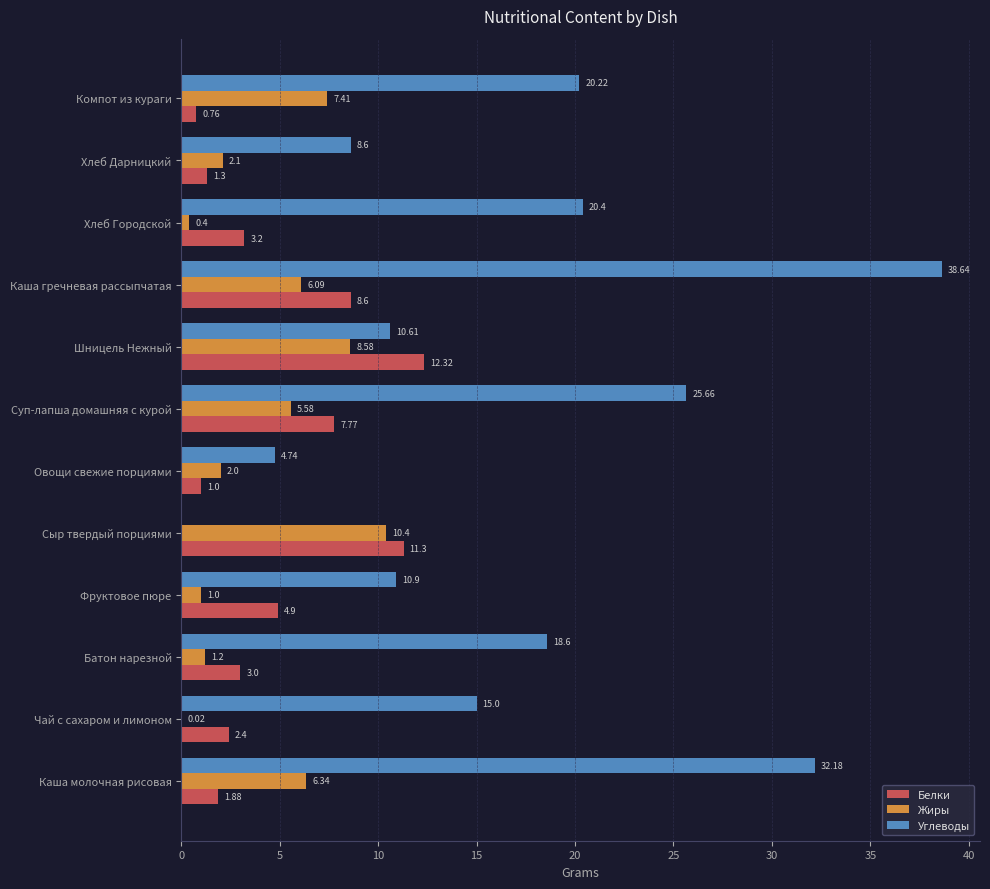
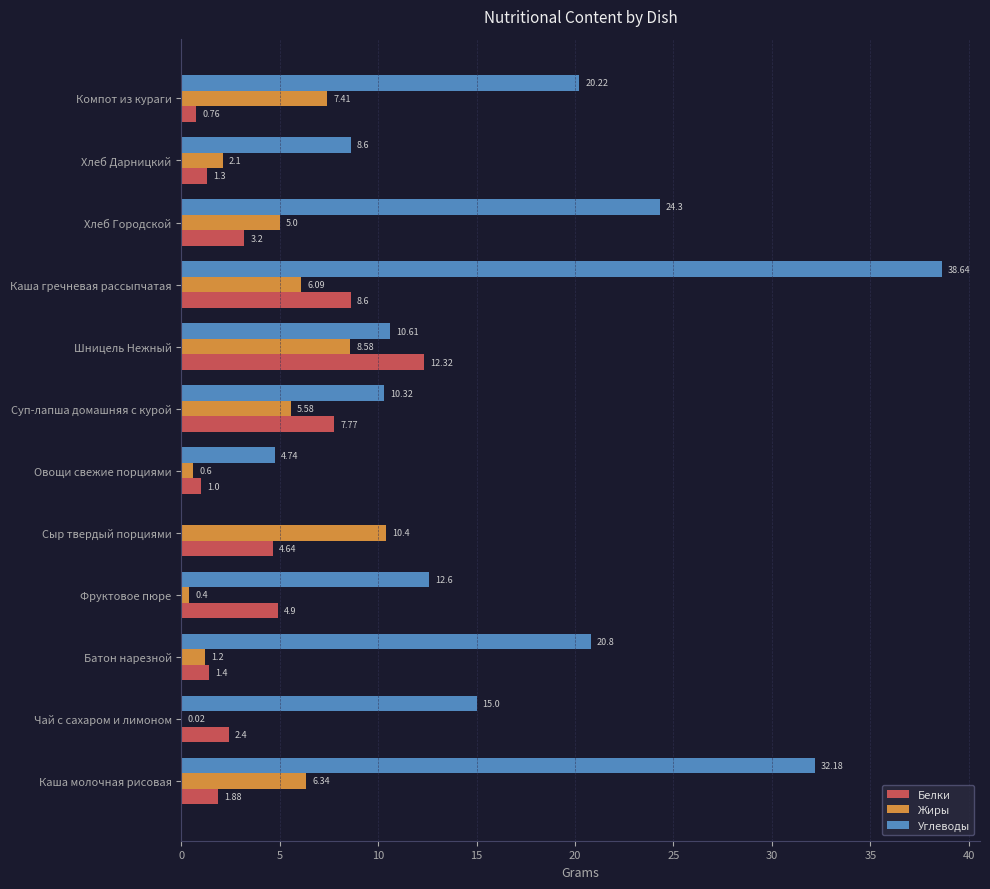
Углеводы, Хлеб Городской: 20.4 -> 24.3
Жиры, Хлеб Городской: 0.4 -> 5.0
Углеводы, Суп-лапша домашняя с курой: 25.66 -> 10.32
Жиры, Овощи свежие порциями: 2.0 -> 0.6
Белки, Сыр твердый порциями: 11.3 -> 4.64
Углеводы, Фруктовое пюре: 10.9 -> 12.6
Жиры, Фруктовое пюре: 1.0 -> 0.4
Углеводы, Батон нарезной: 18.6 -> 20.8
Белки, Батон нарезной: 3.0 -> 1.4
